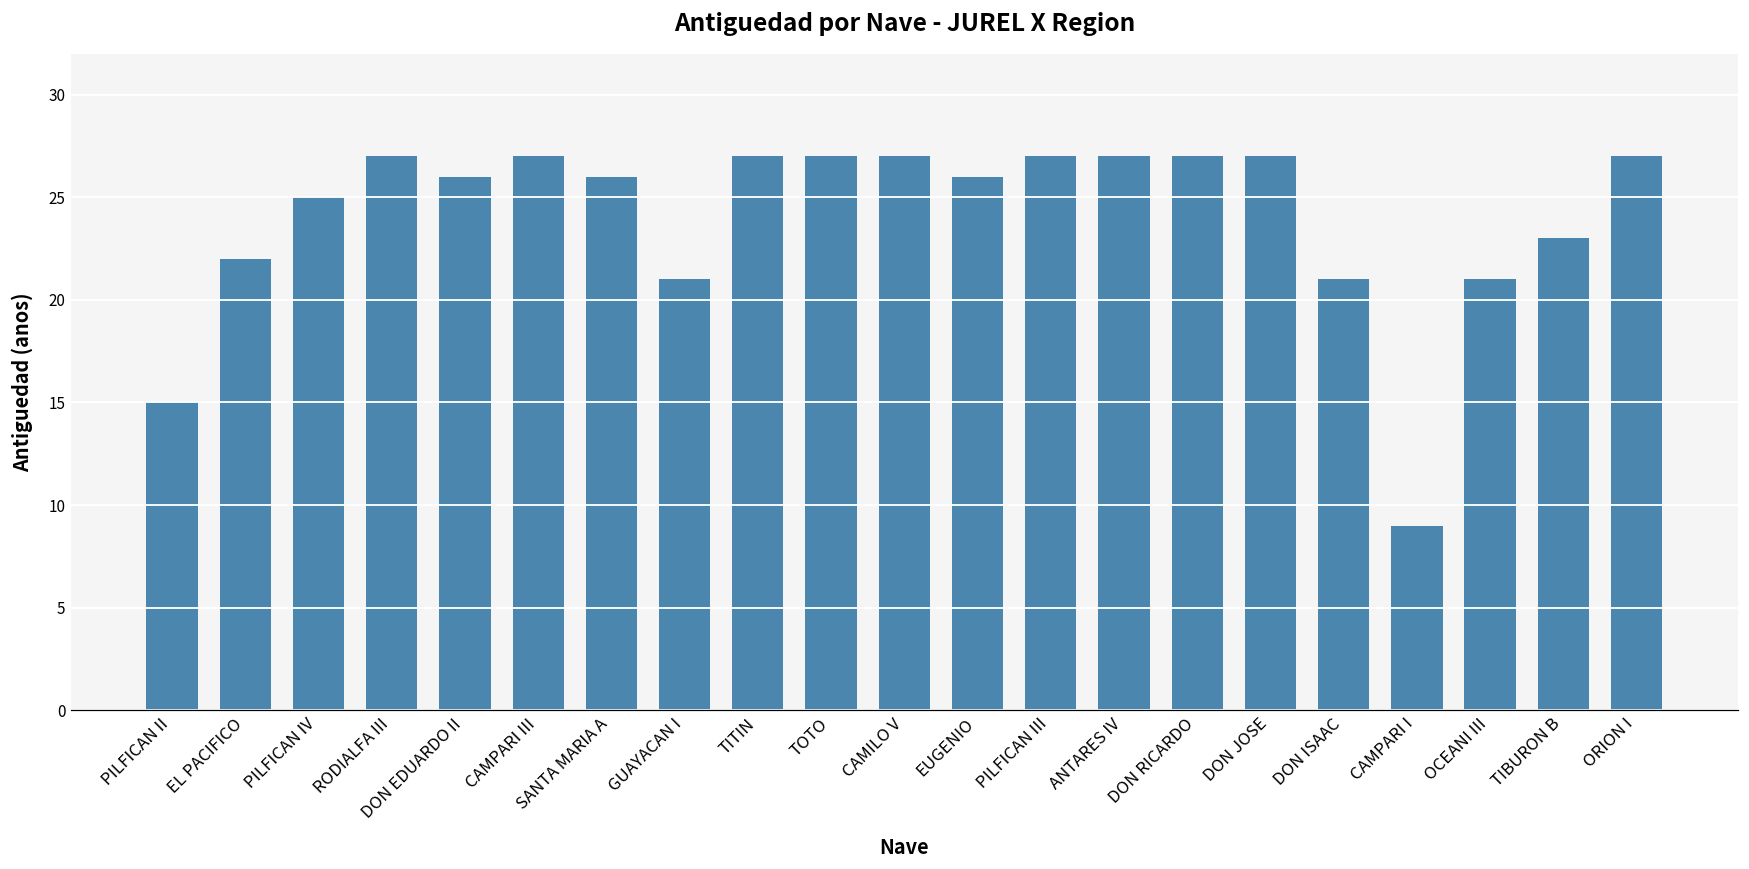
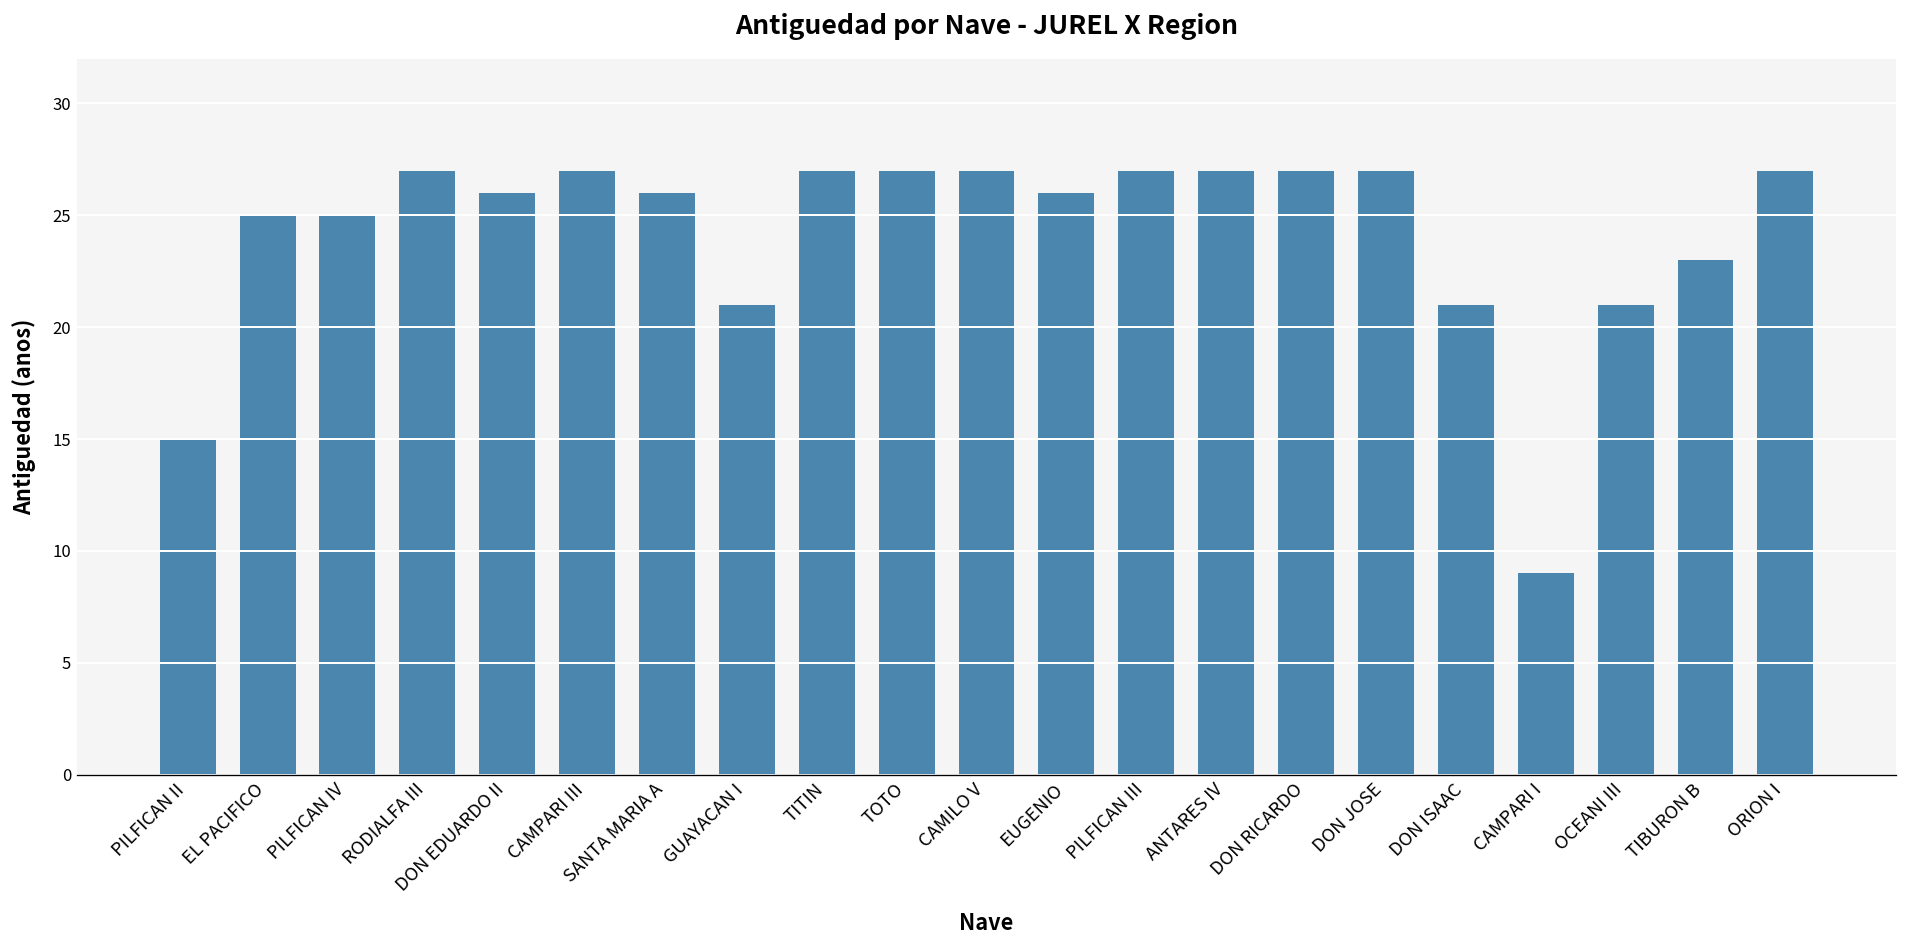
EL PACIFICO: 22 -> 25
